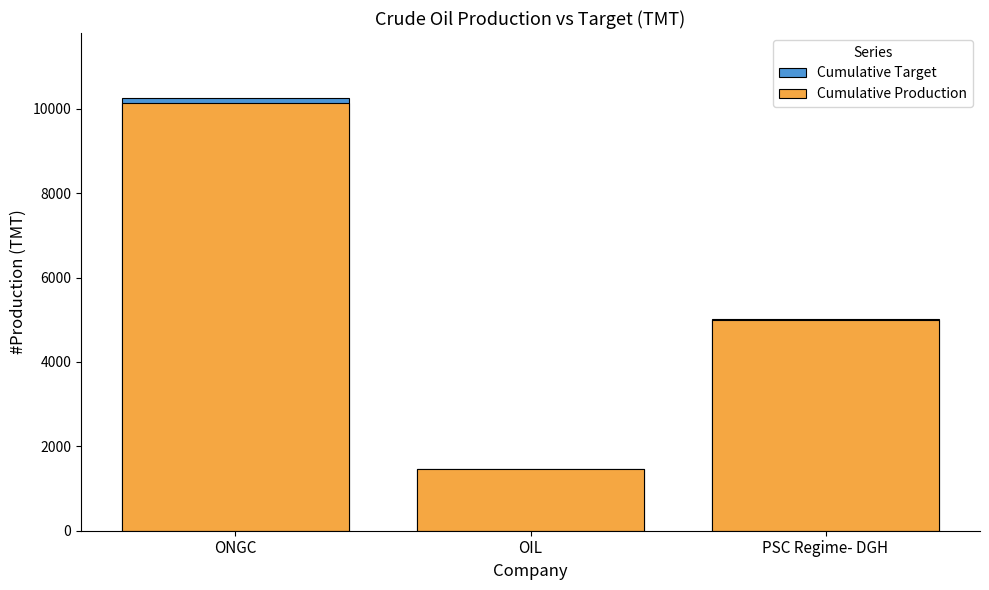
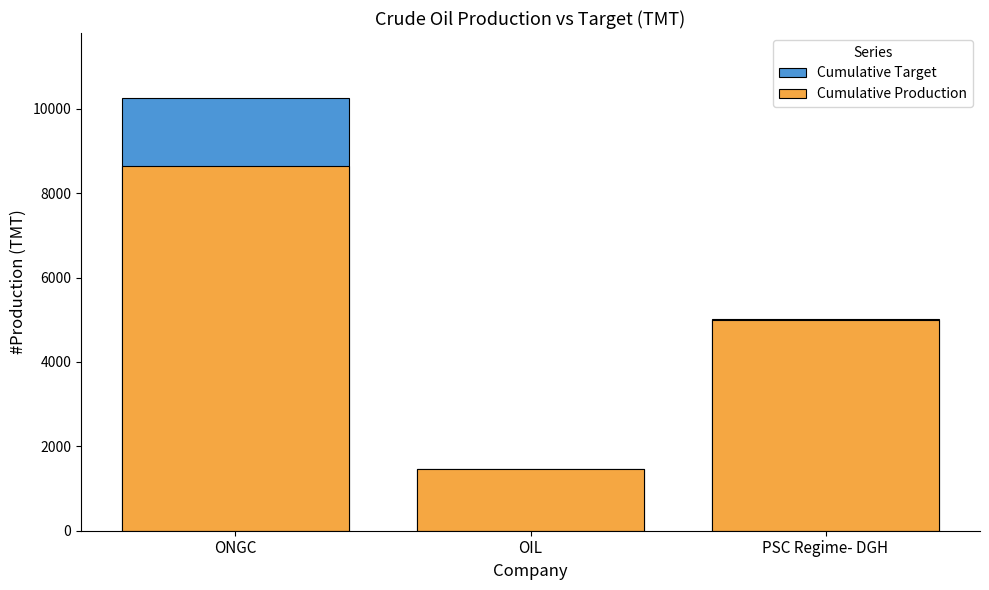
Cumulative Production, ONGC: 10100 -> 8600
